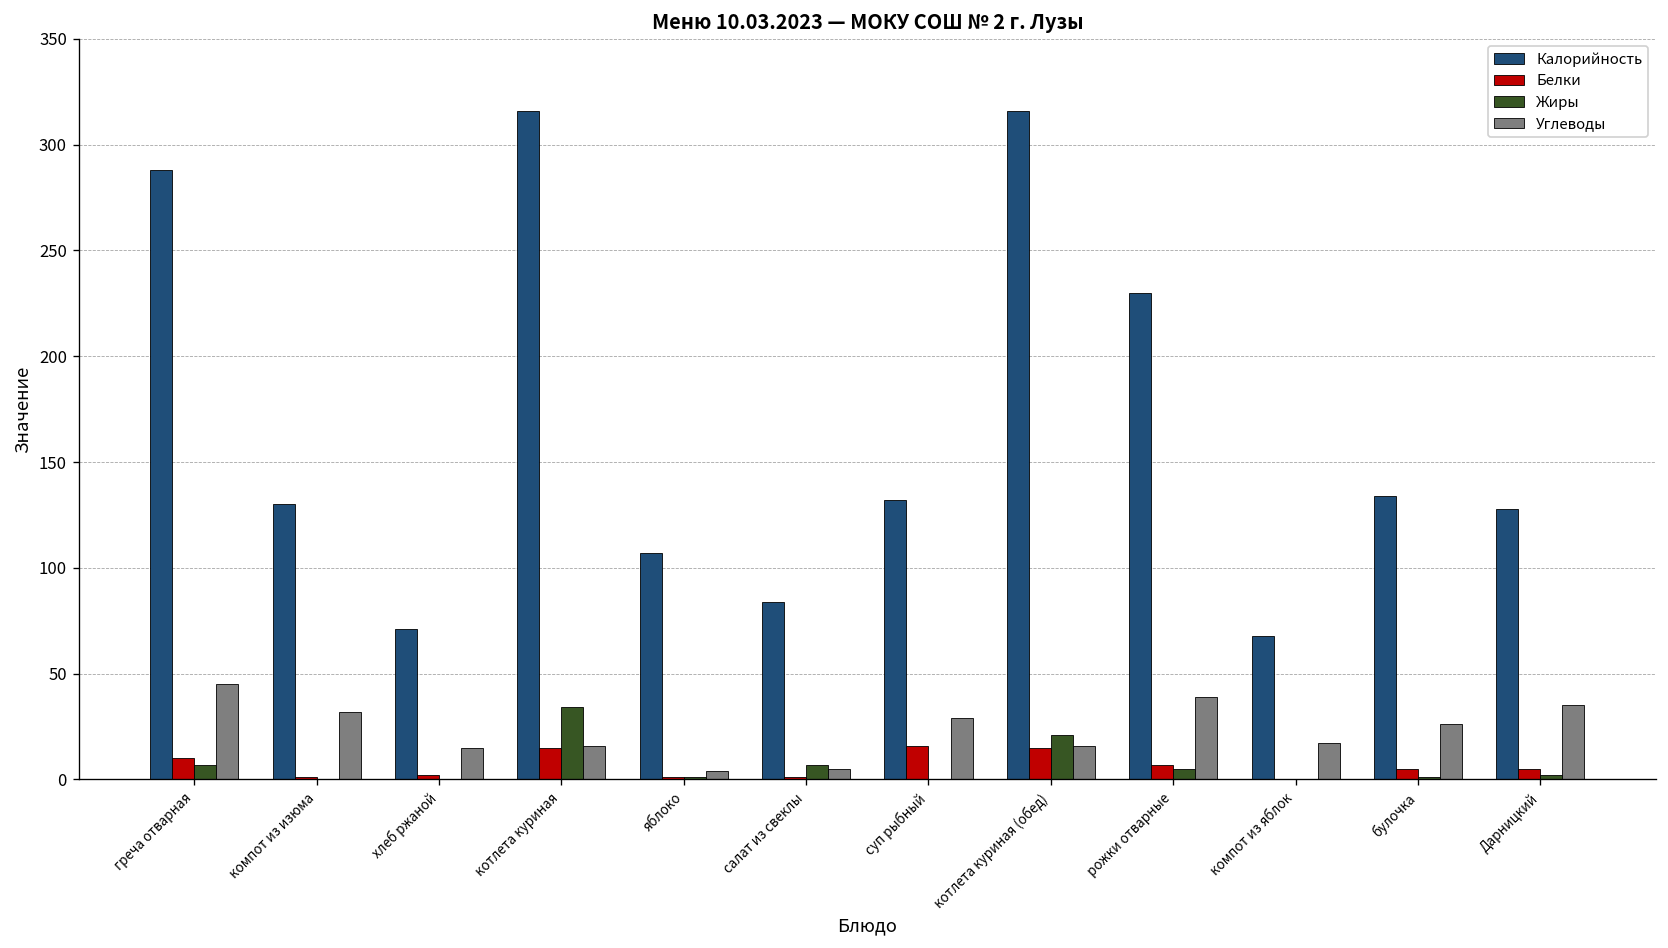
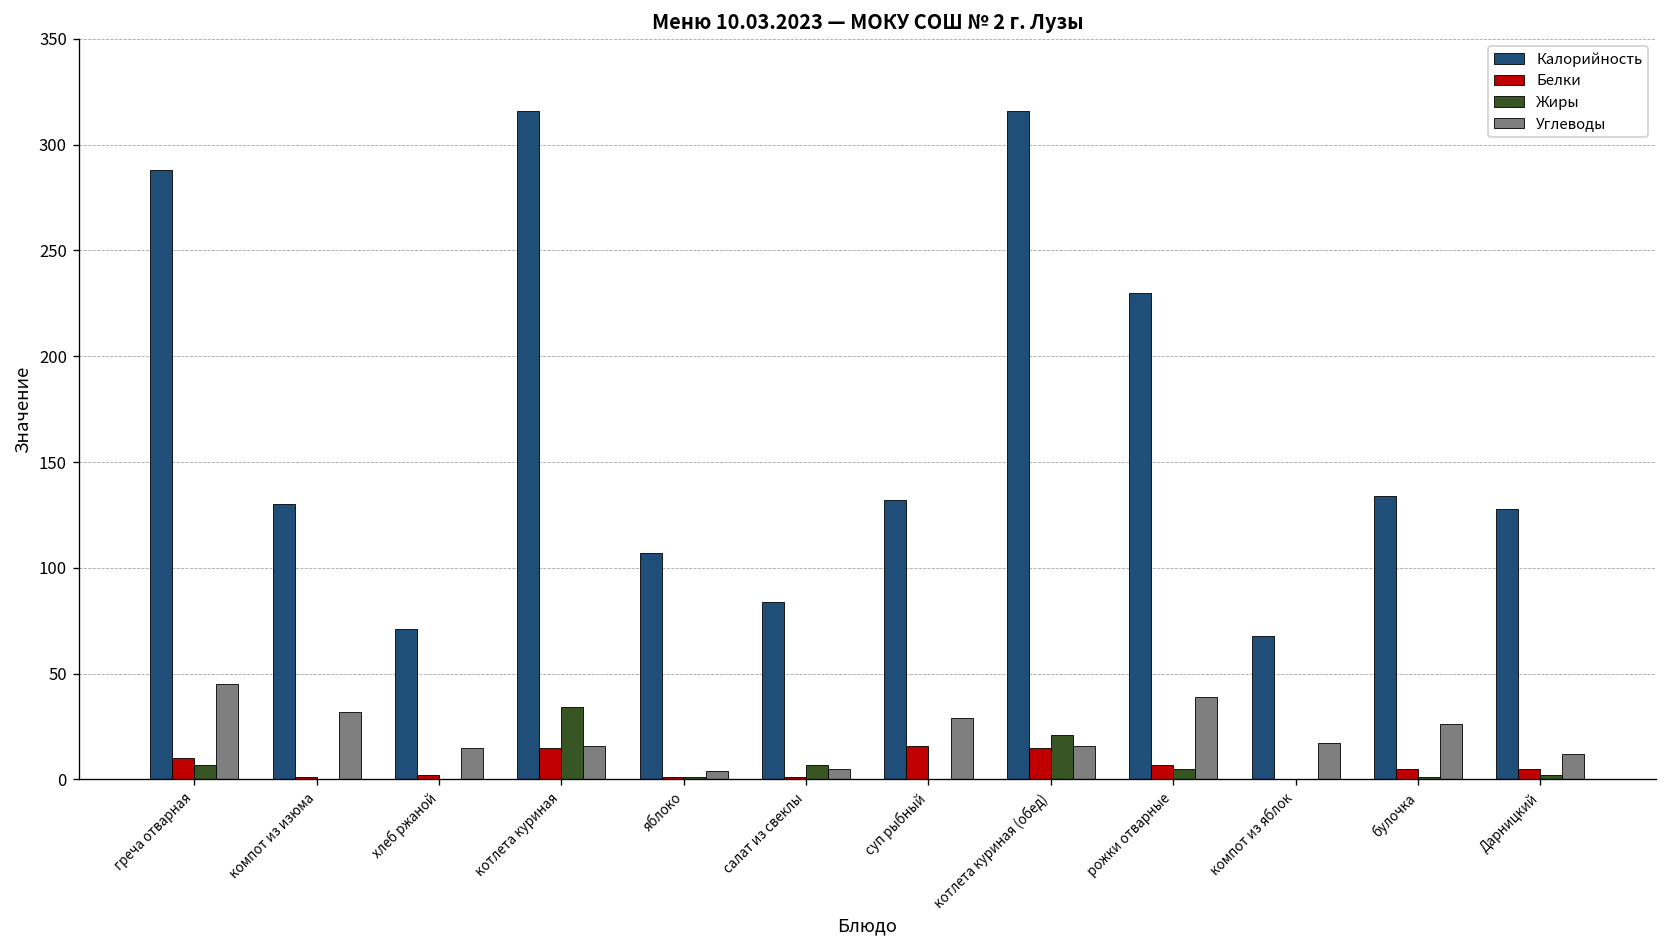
Углеводы, Дарницкий: 35 -> 12
